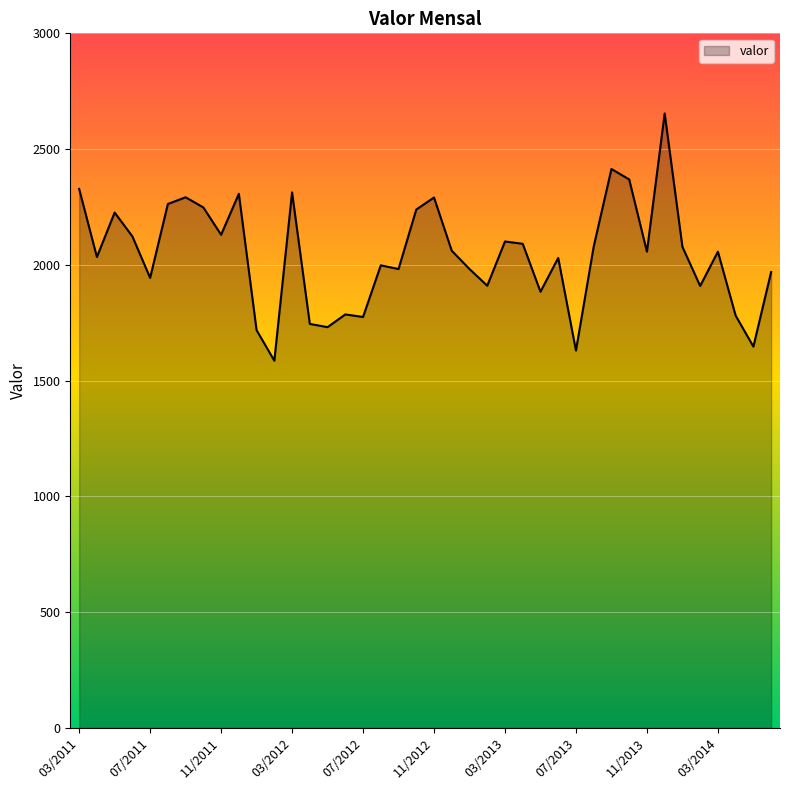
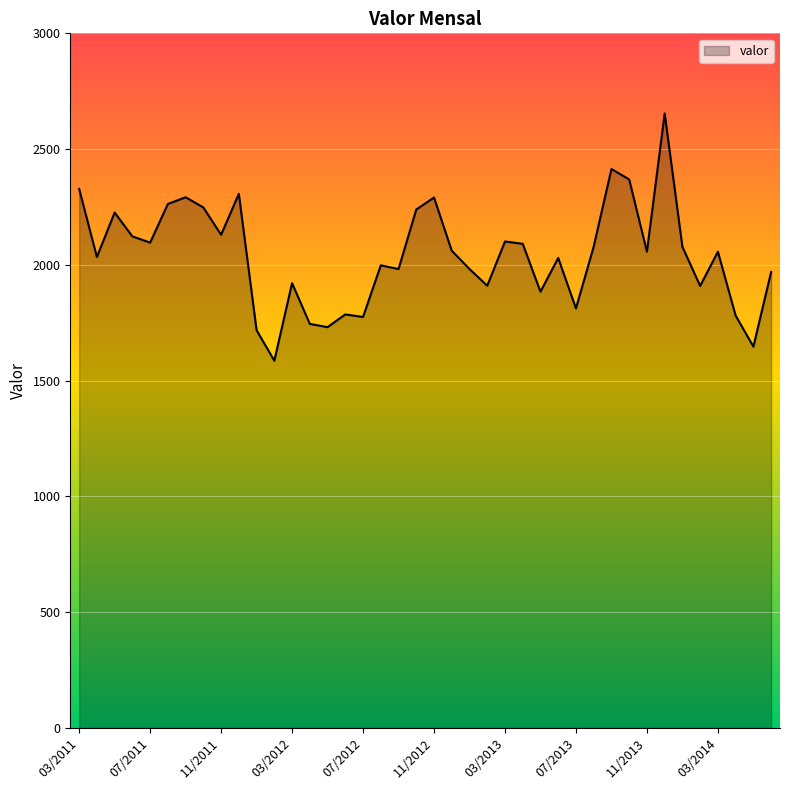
07/2011: 1940 -> 2100
03/2012: 2310 -> 1920
07/2013: 1630 -> 1810
